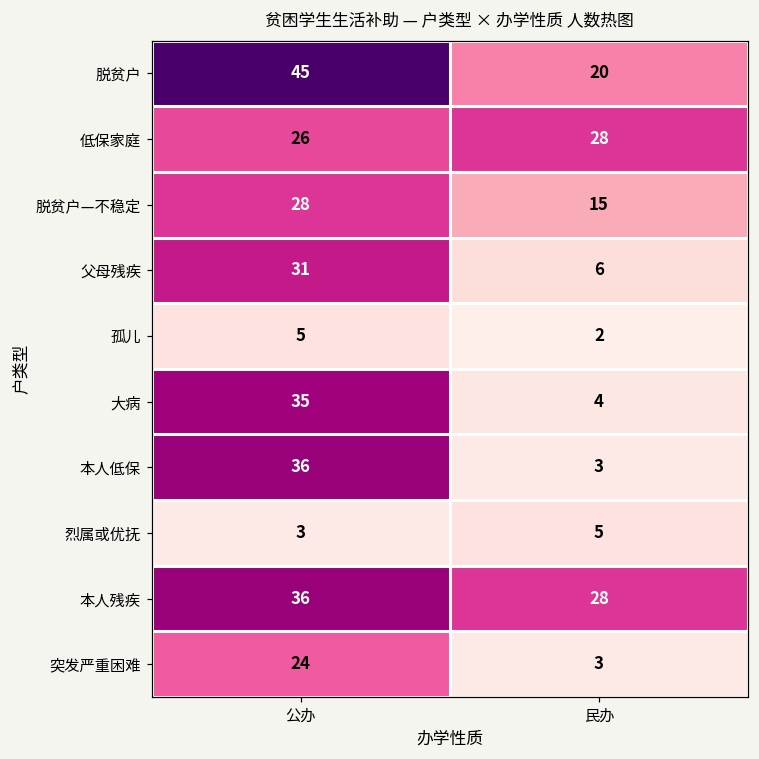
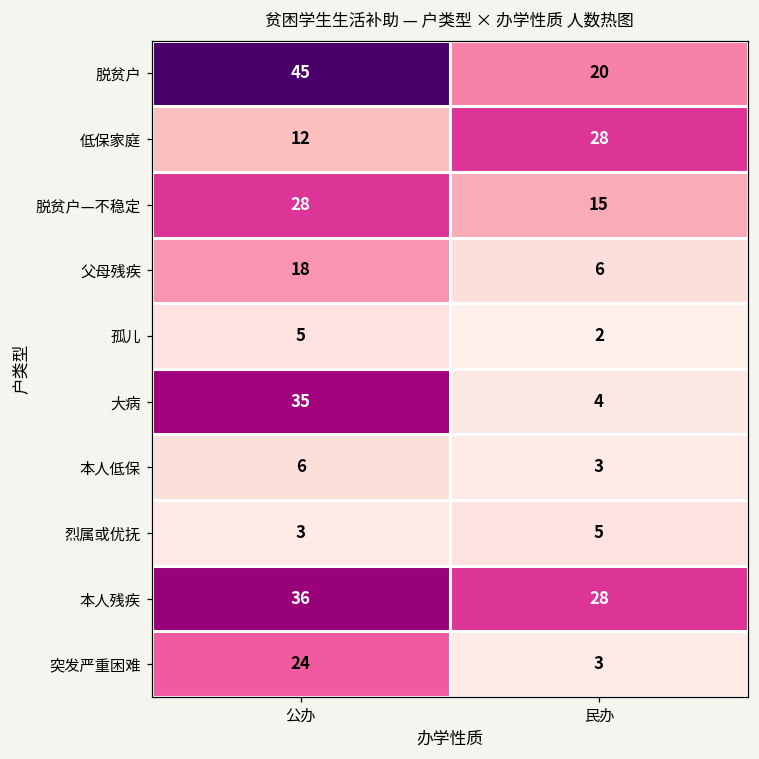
低保家庭, 公办: 26 -> 12
父母残疾, 公办: 31 -> 18
本人低保, 公办: 36 -> 6
